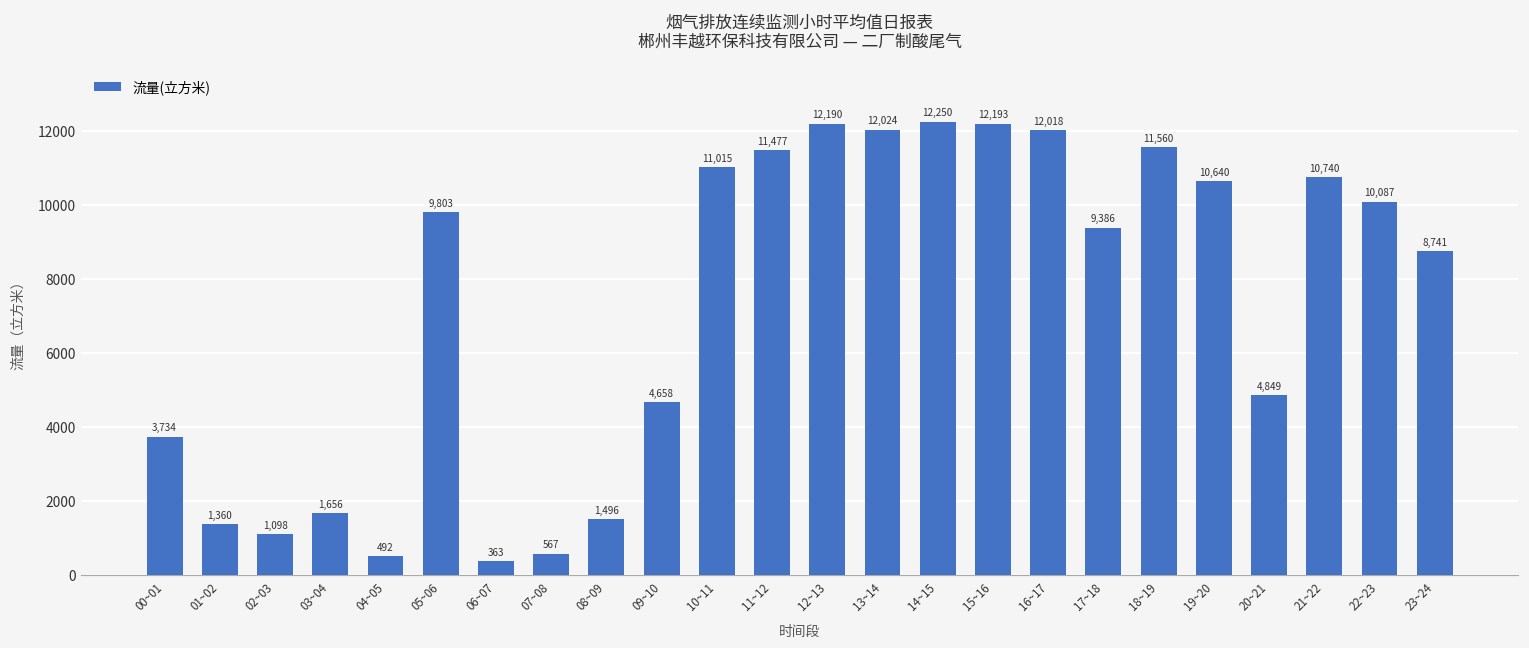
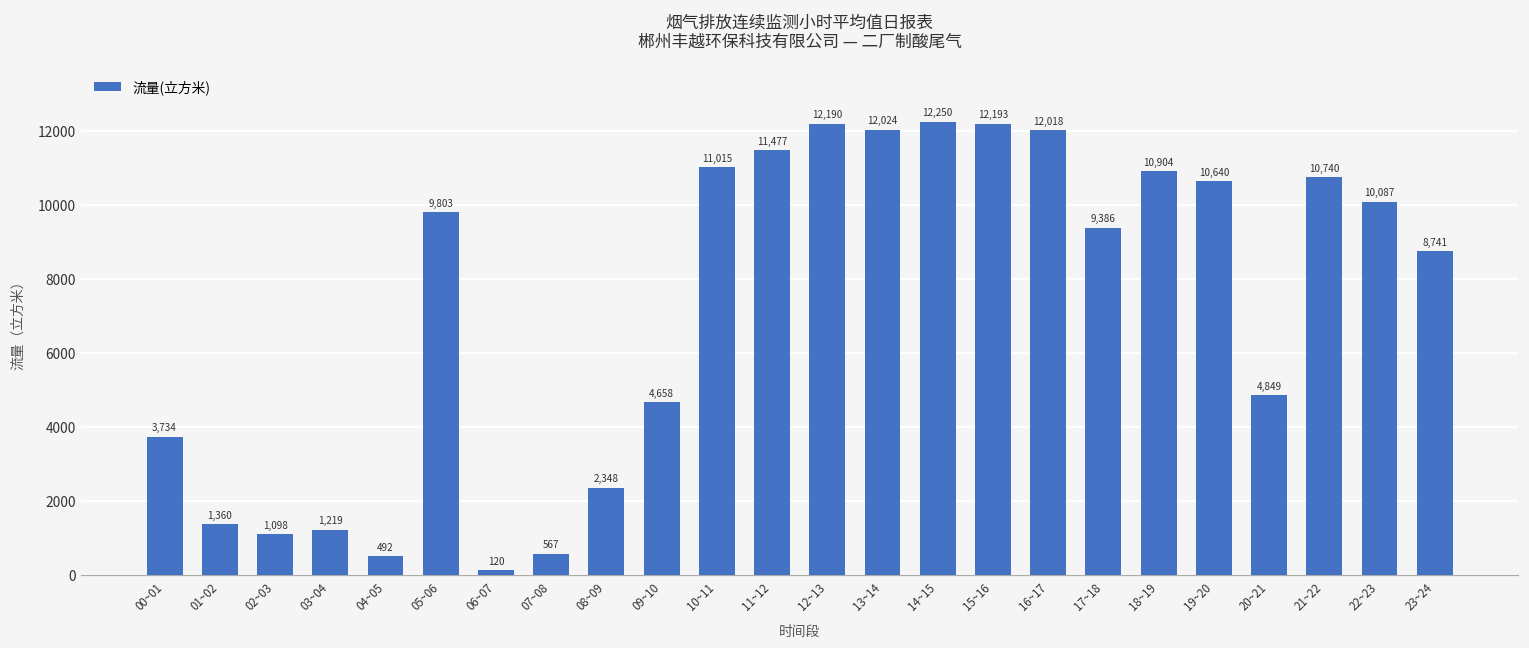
03~04: 1,656 -> 1,219
06~07: 363 -> 120
08~09: 1,496 -> 2,348
18~19: 11,560 -> 10,904
